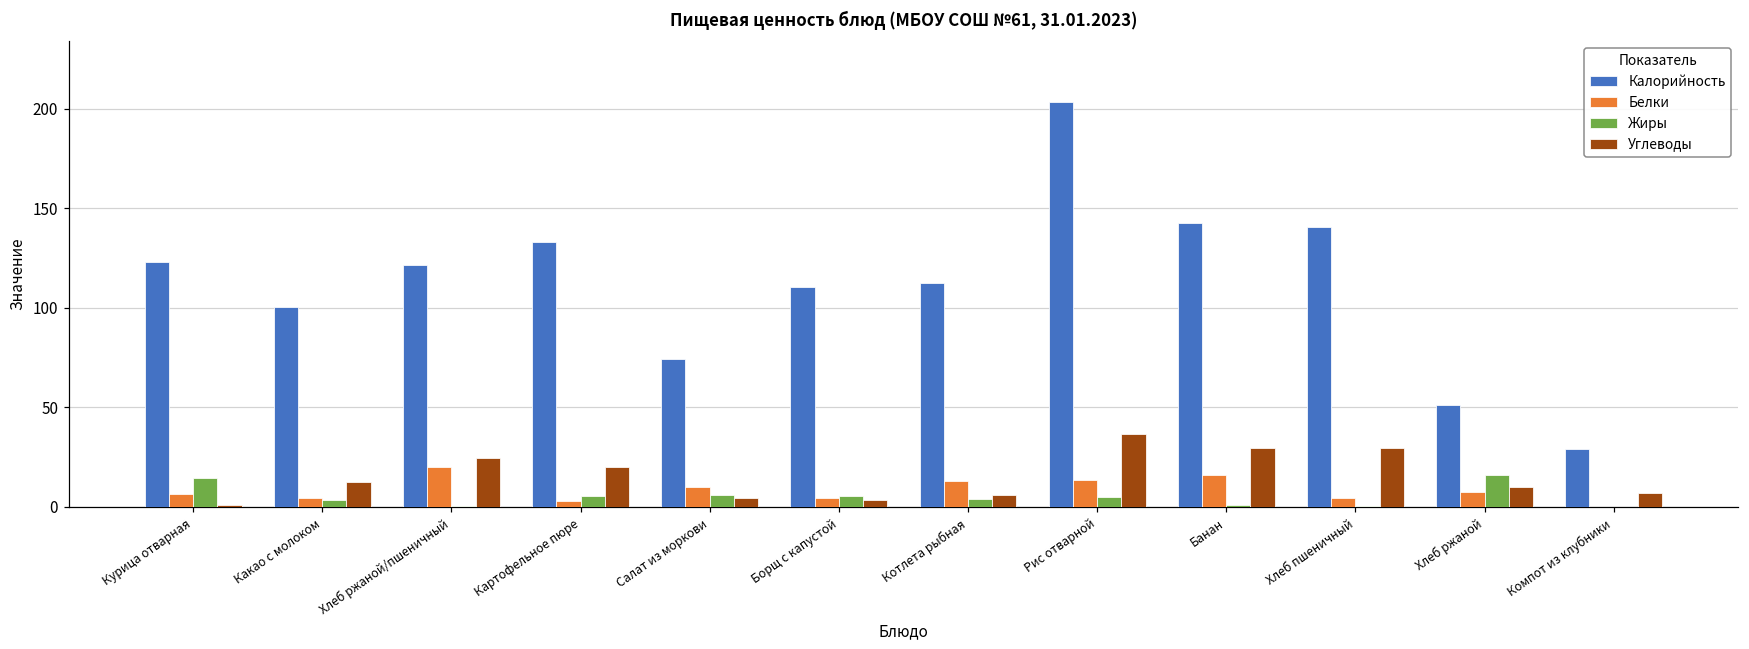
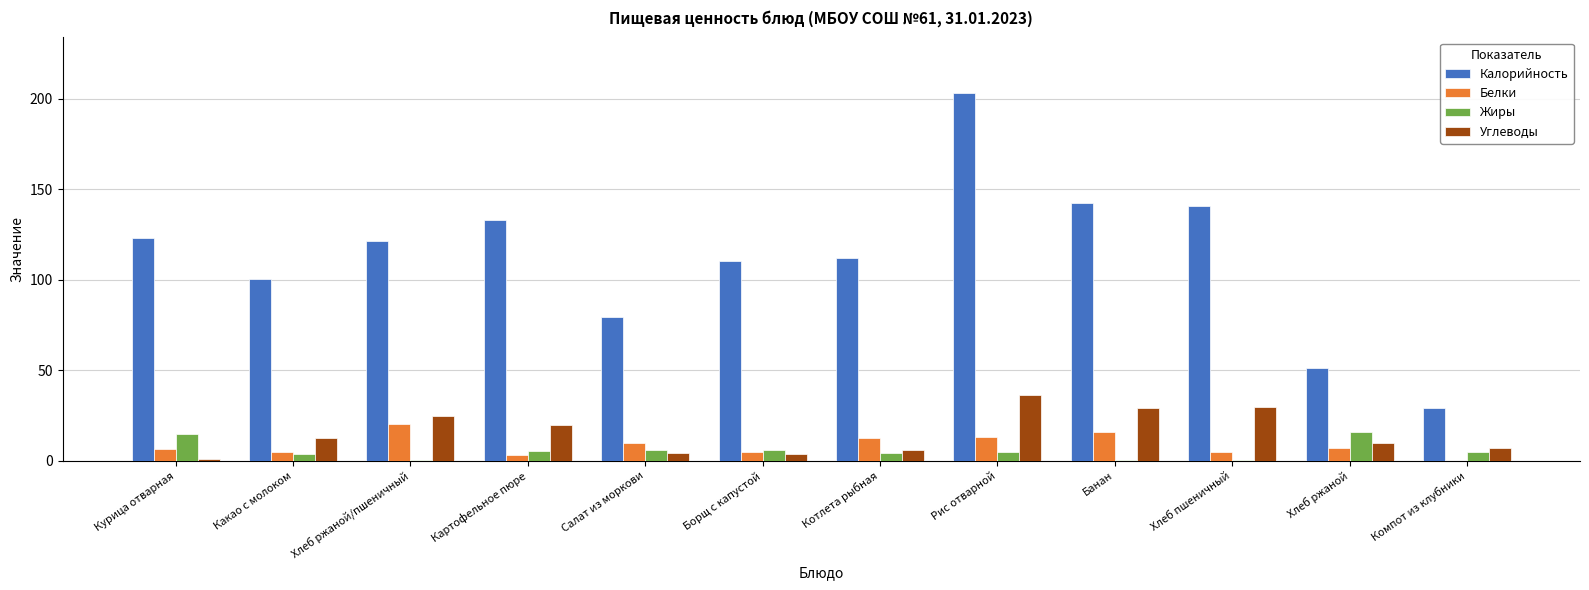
Калорийность, Салат из моркови: 74 -> 79
Жиры, Компот из клубники: 0 -> 5
